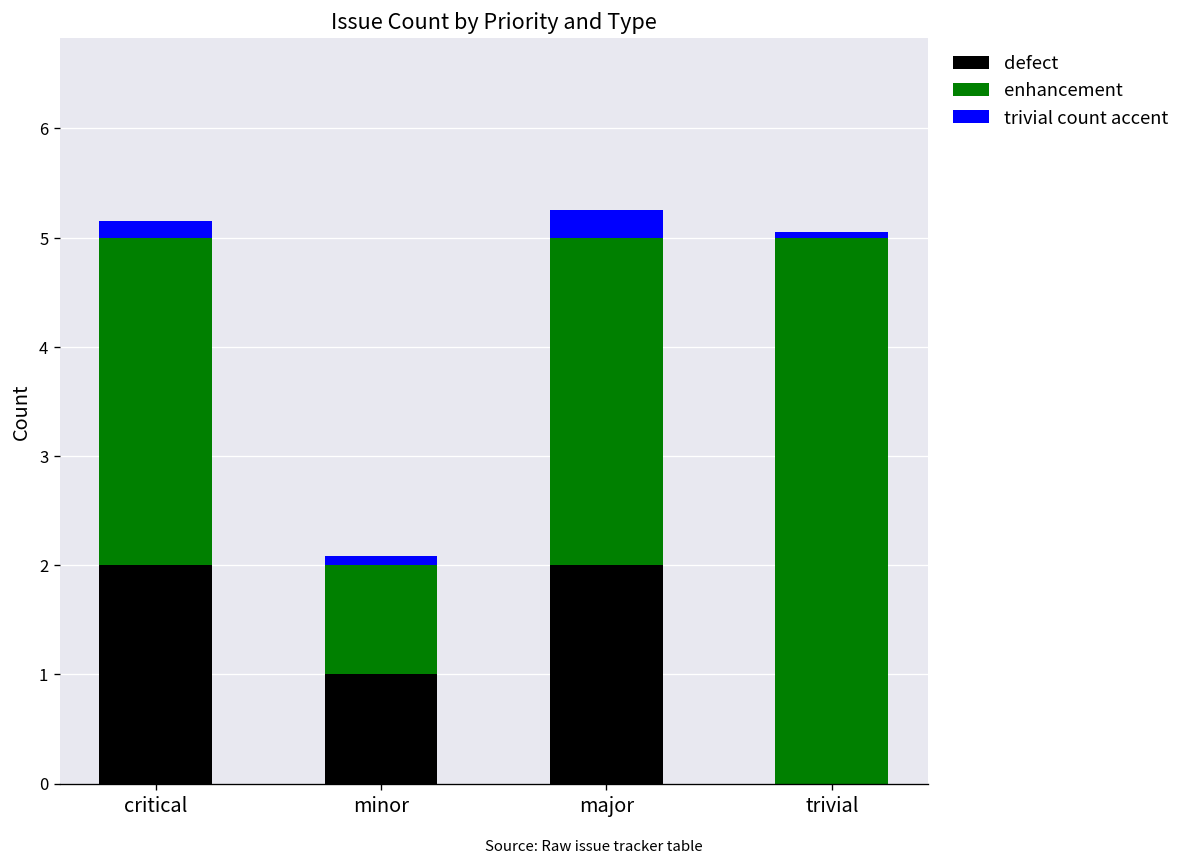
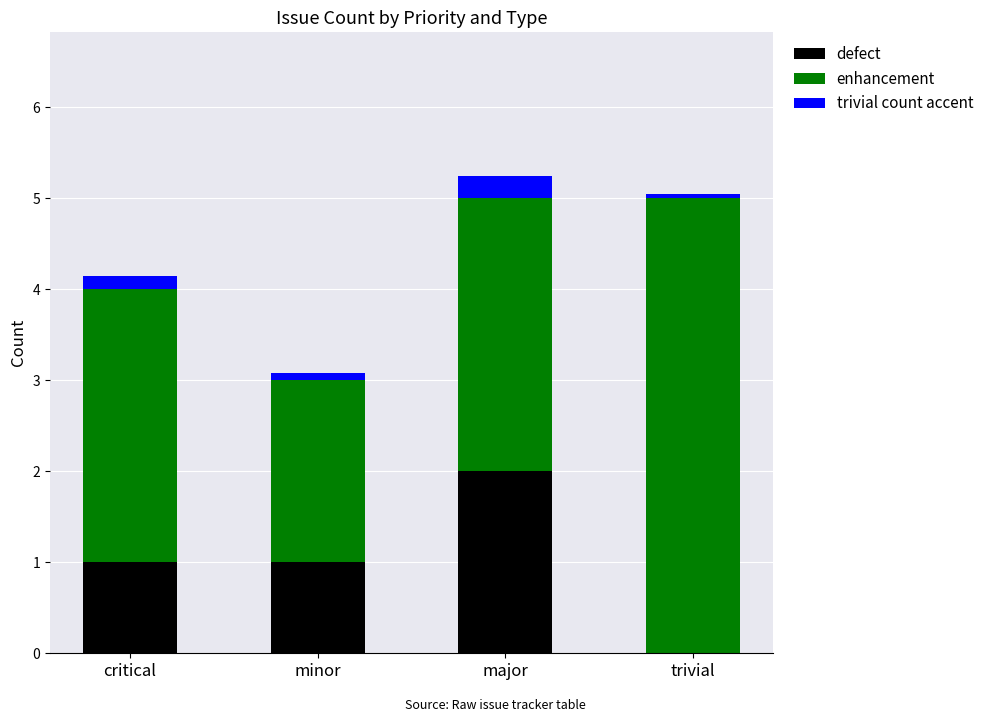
defect, critical: 2 -> 1
enhancement, minor: 1 -> 2
